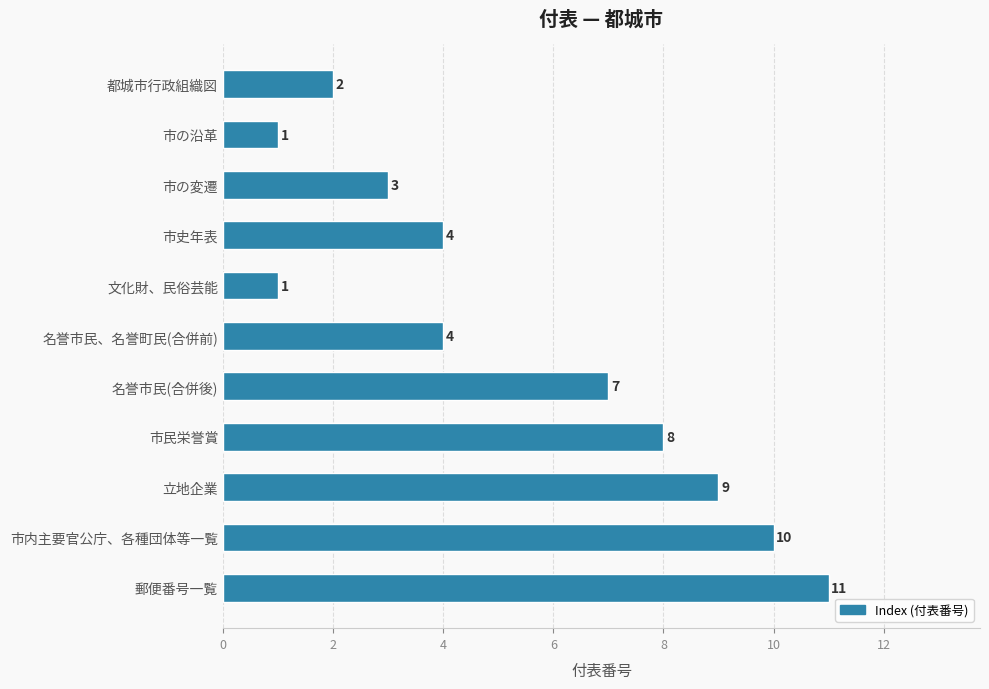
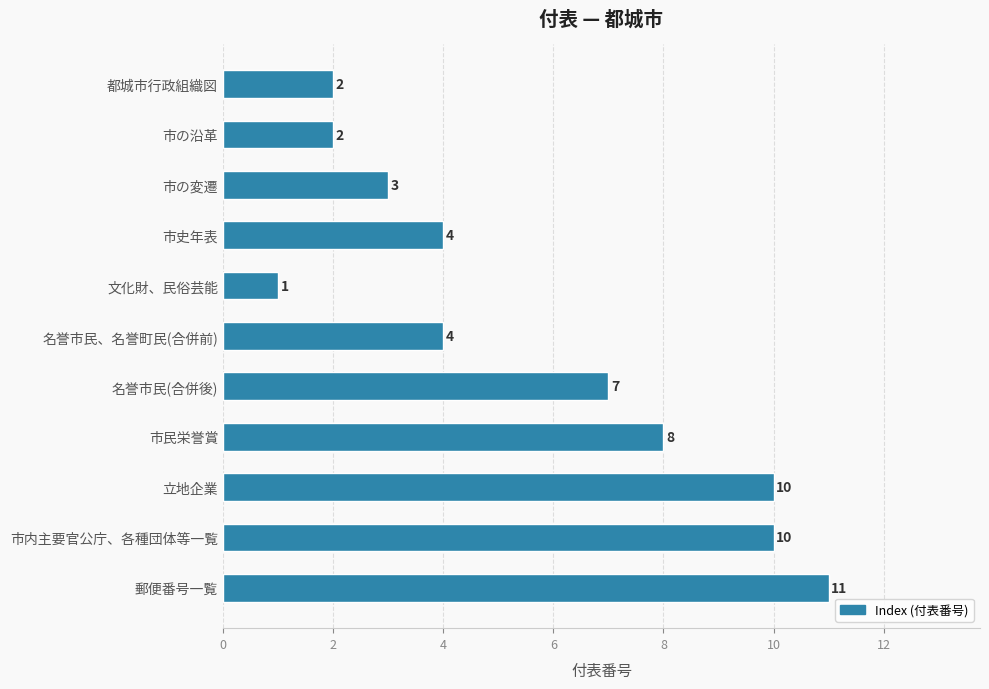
市の沿革: 1 -> 2
立地企業: 9 -> 10
